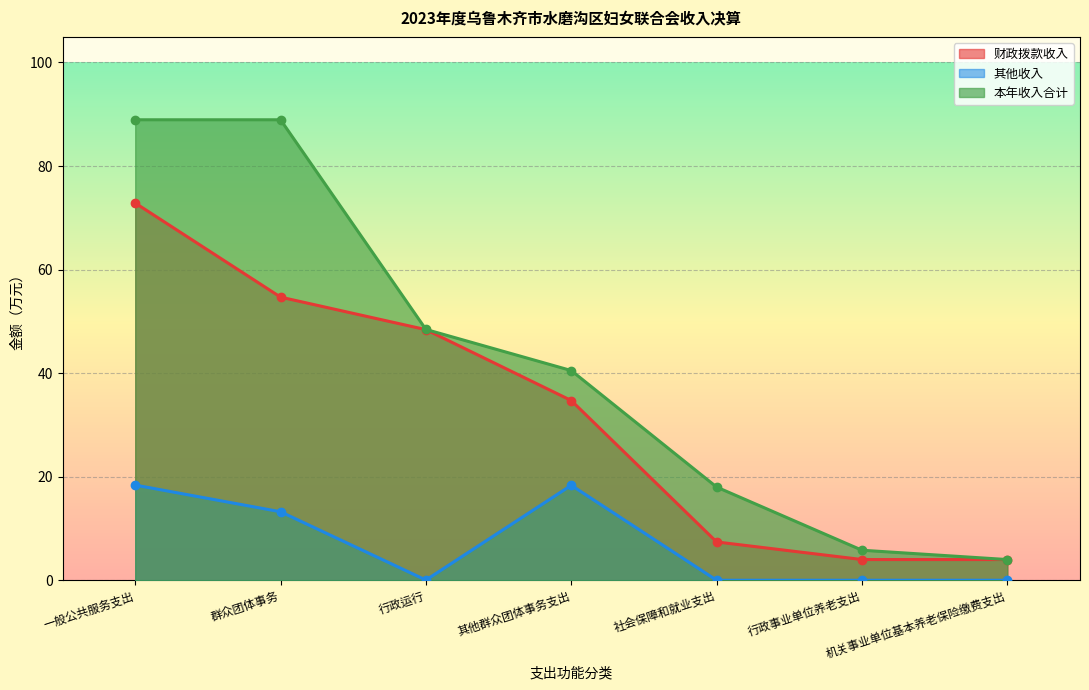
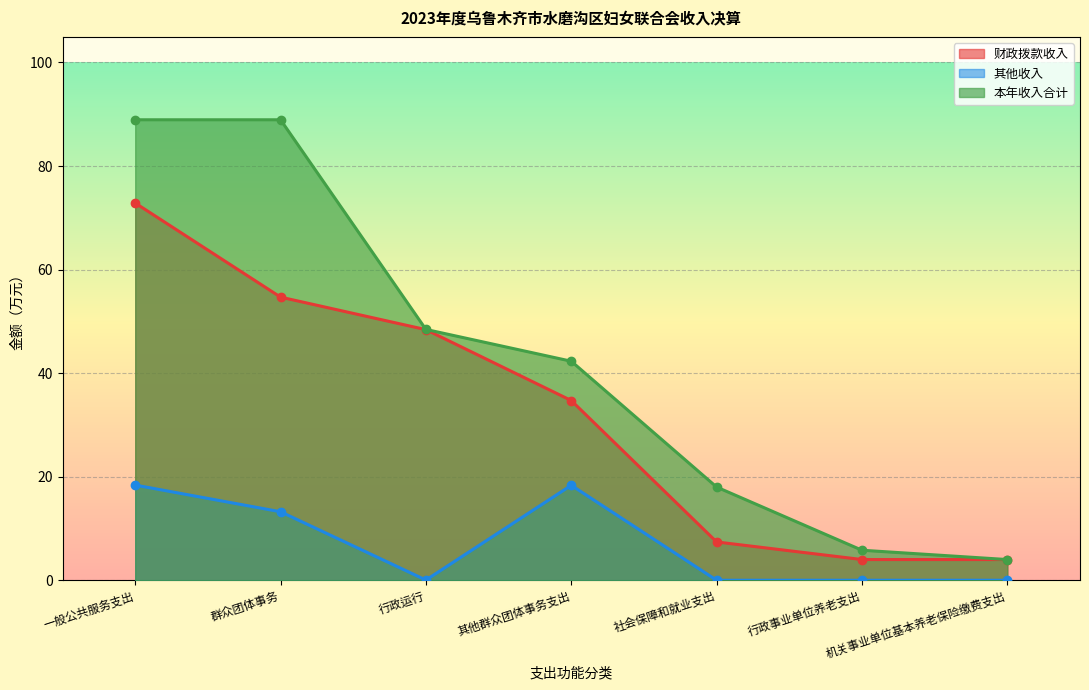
本年收入合计, 其他群众团体事务支出: 41 -> 42
